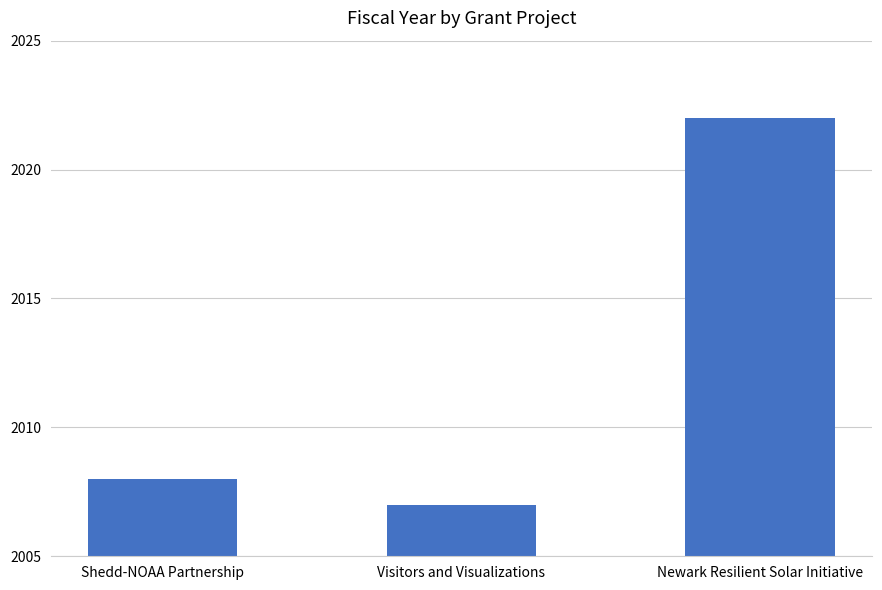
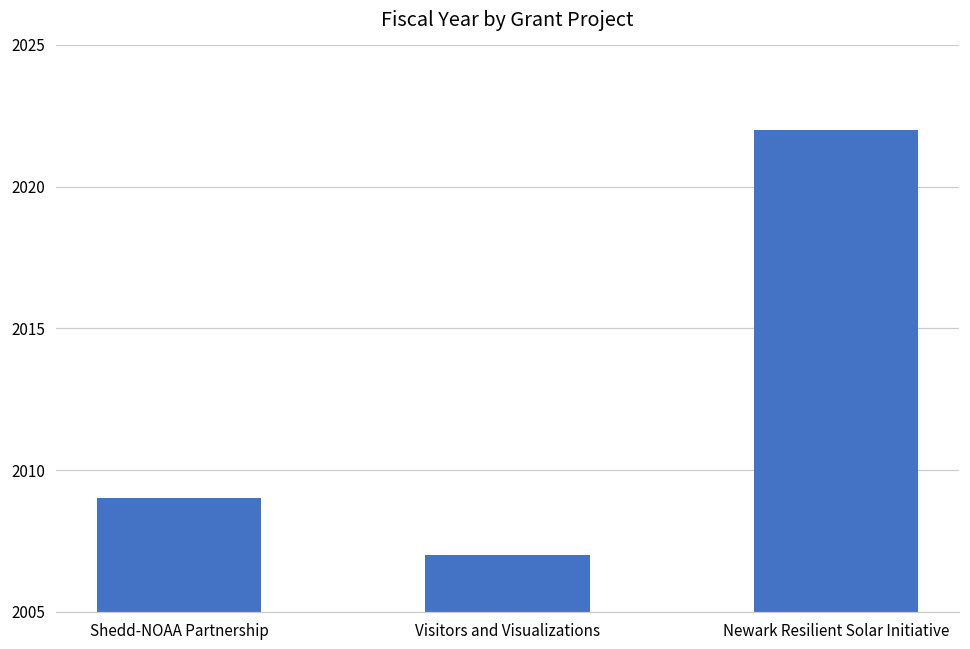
Shedd-NOAA Partnership: 2008 -> 2009
